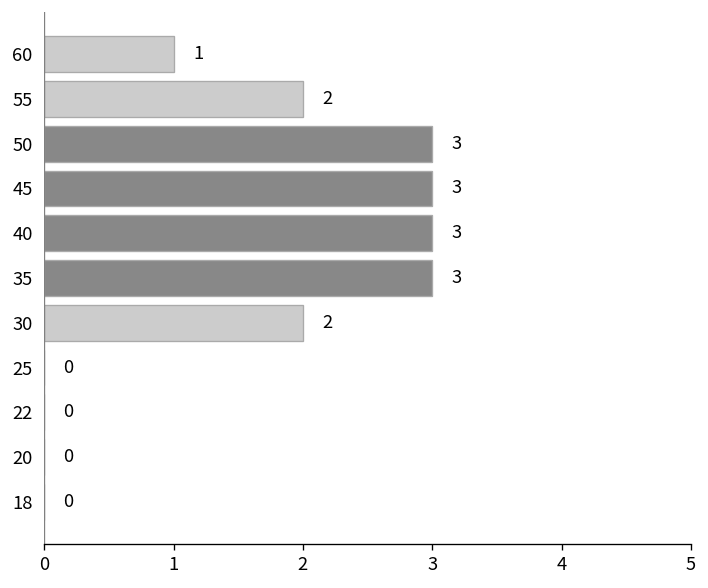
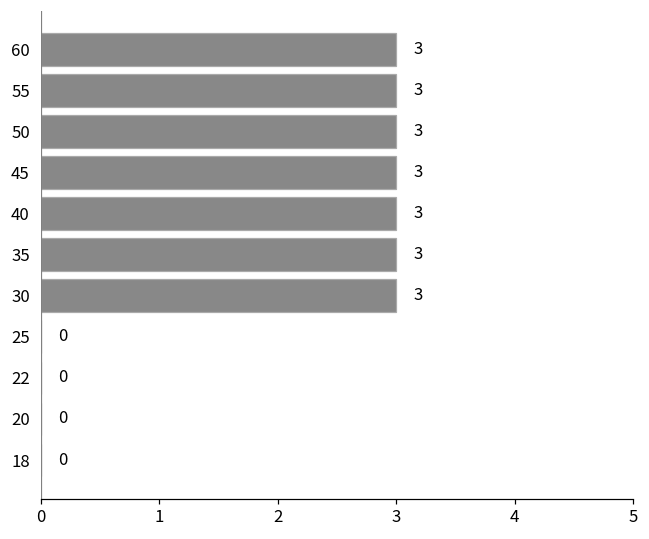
60: 1 -> 3
55: 2 -> 3
30: 2 -> 3
